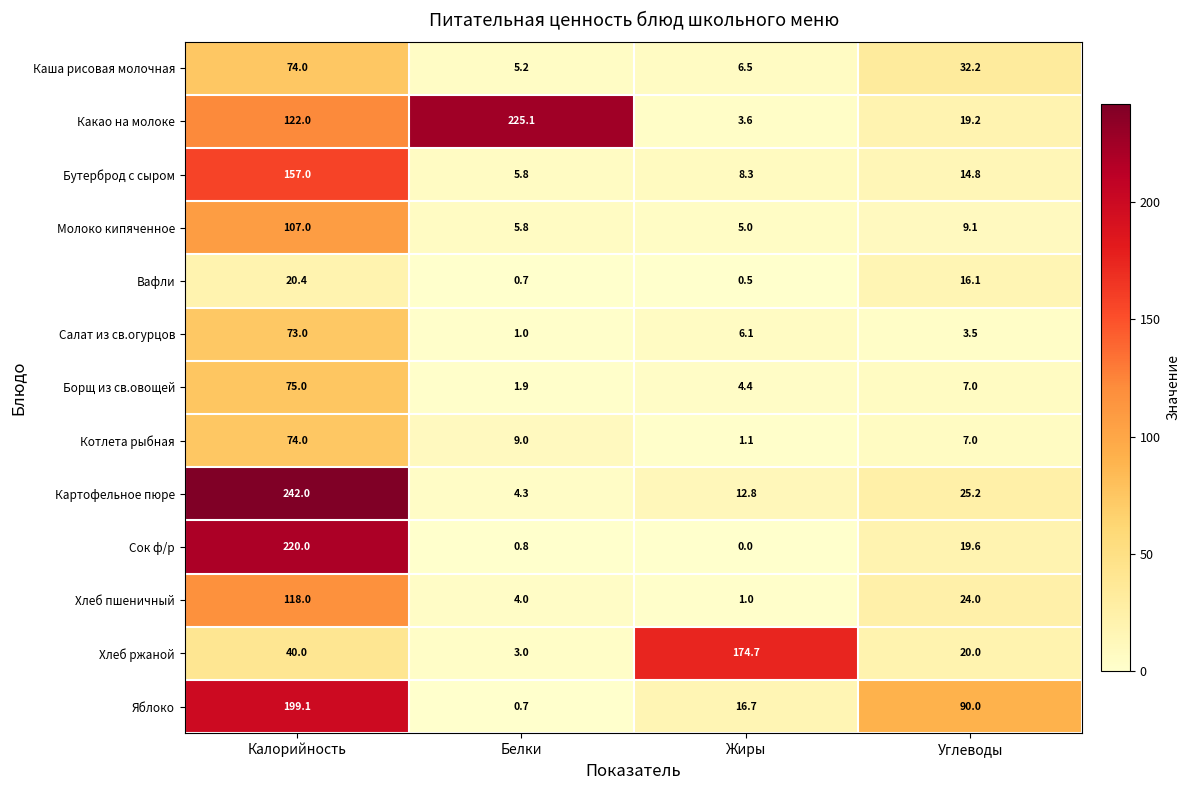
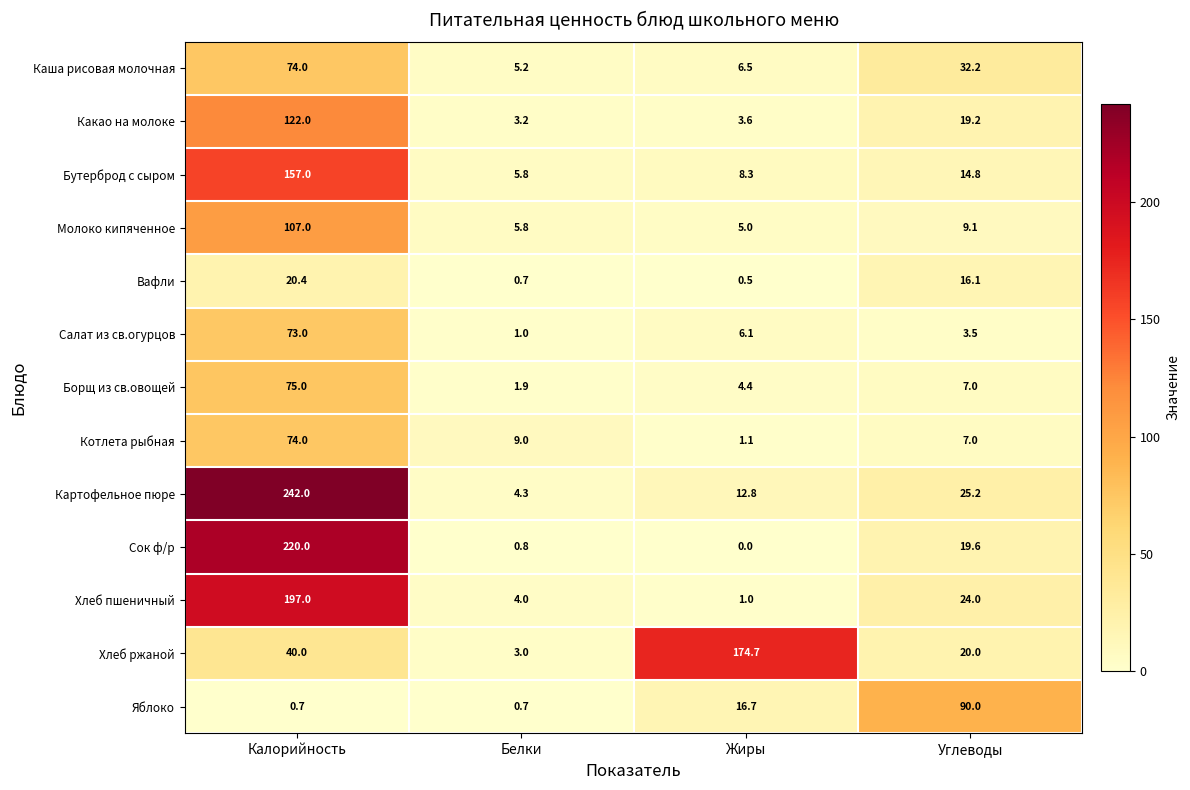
Какао на молоке, Белки: 225.1 -> 3.2
Хлеб пшеничный, Калорийность: 118.0 -> 197.0
Яблоко, Калорийность: 199.1 -> 0.7
